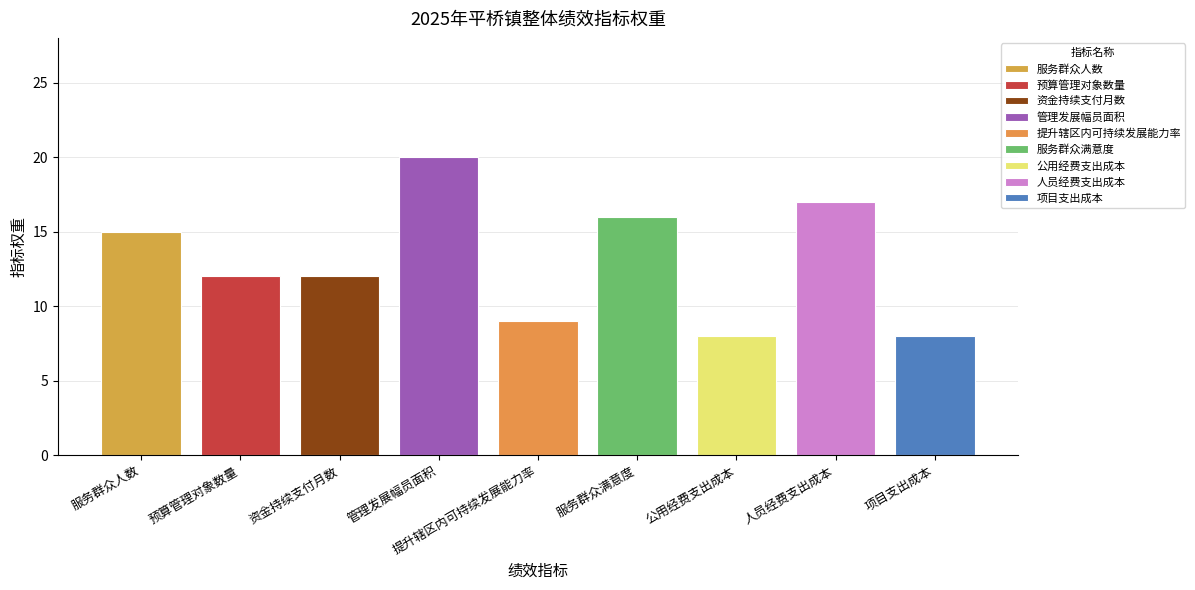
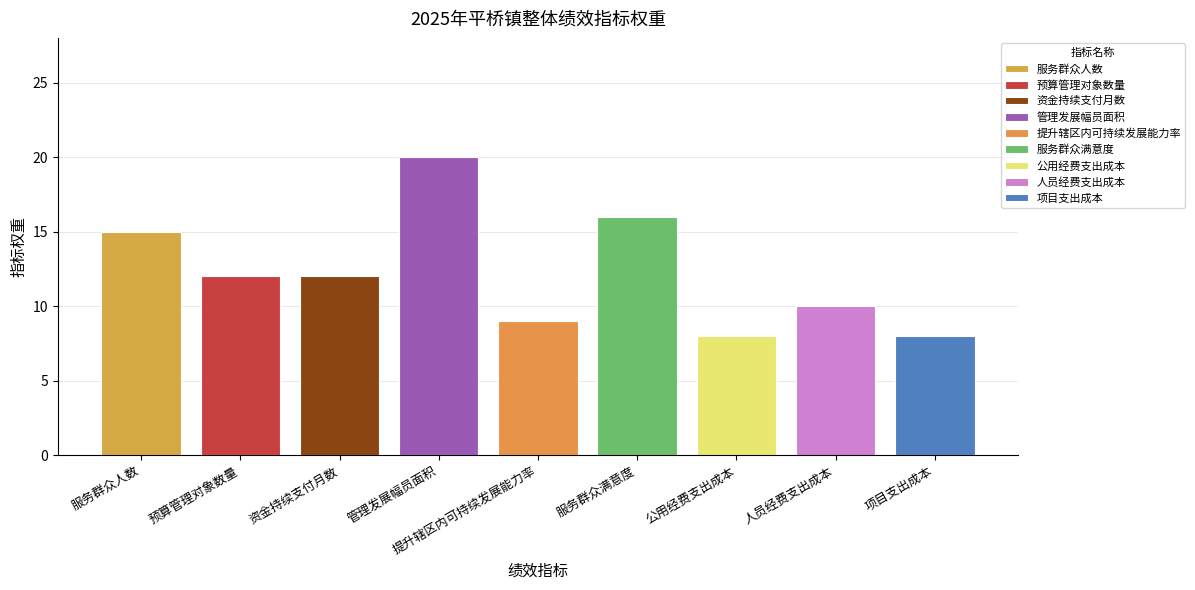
人员经费支出成本, 人员经费支出成本: 17 -> 10
